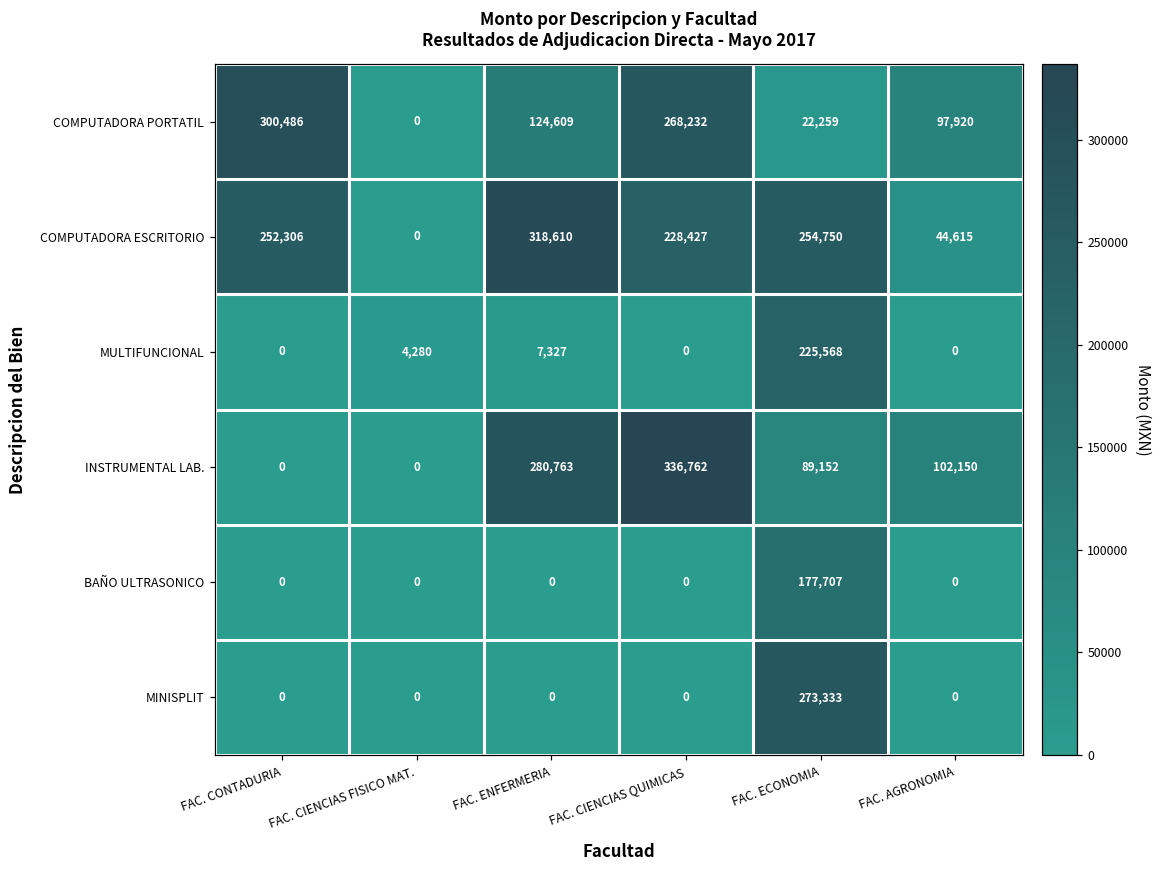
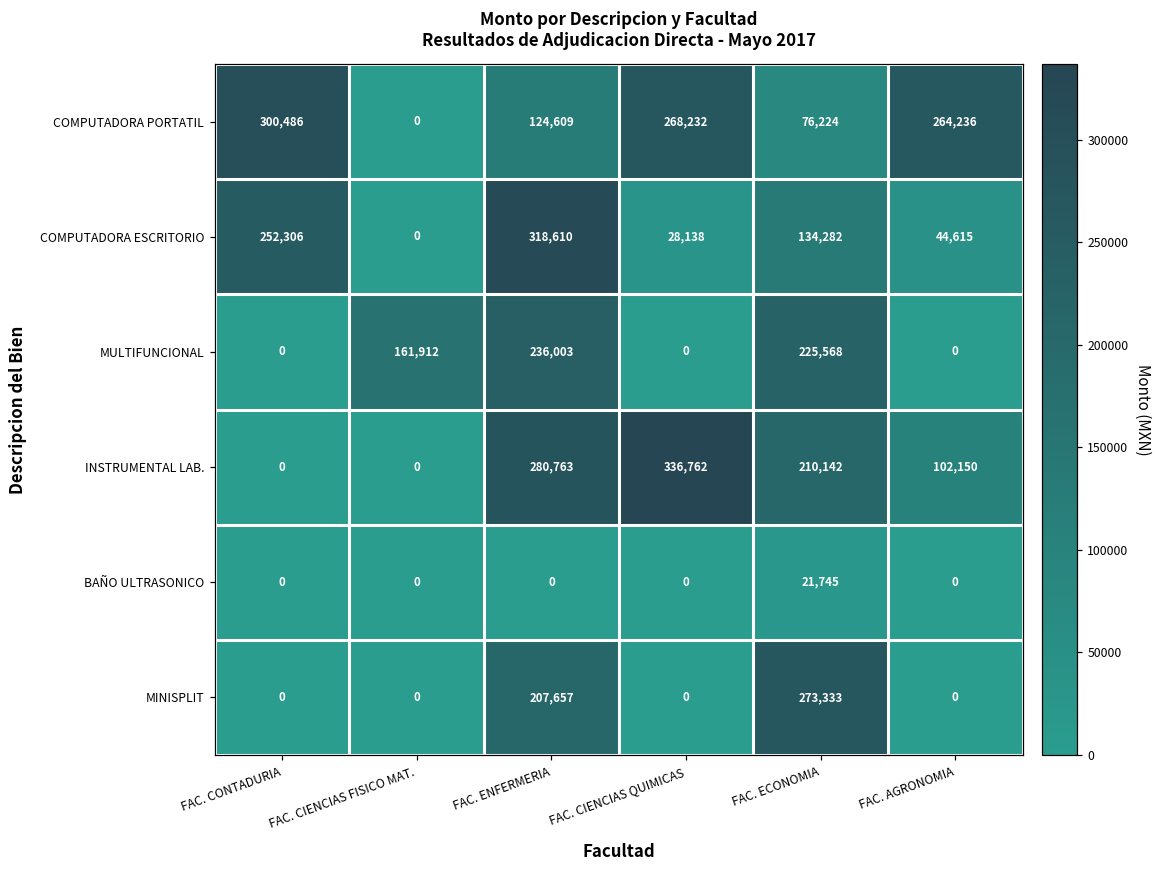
COMPUTADORA PORTATIL, FAC. ECONOMIA: 22,259 -> 76,224
COMPUTADORA PORTATIL, FAC. AGRONOMIA: 97,920 -> 264,236
COMPUTADORA ESCRITORIO, FAC. CIENCIAS QUIMICAS: 228,427 -> 28,138
COMPUTADORA ESCRITORIO, FAC. ECONOMIA: 254,750 -> 134,282
MULTIFUNCIONAL, FAC. CIENCIAS FISICO MAT.: 4,280 -> 161,912
MULTIFUNCIONAL, FAC. ENFERMERIA: 7,327 -> 236,003
INSTRUMENTAL LAB., FAC. ECONOMIA: 89,152 -> 210,142
BAÑO ULTRASONICO, FAC. ECONOMIA: 177,707 -> 21,745
MINISPLIT, FAC. ENFERMERIA: 0 -> 207,657
